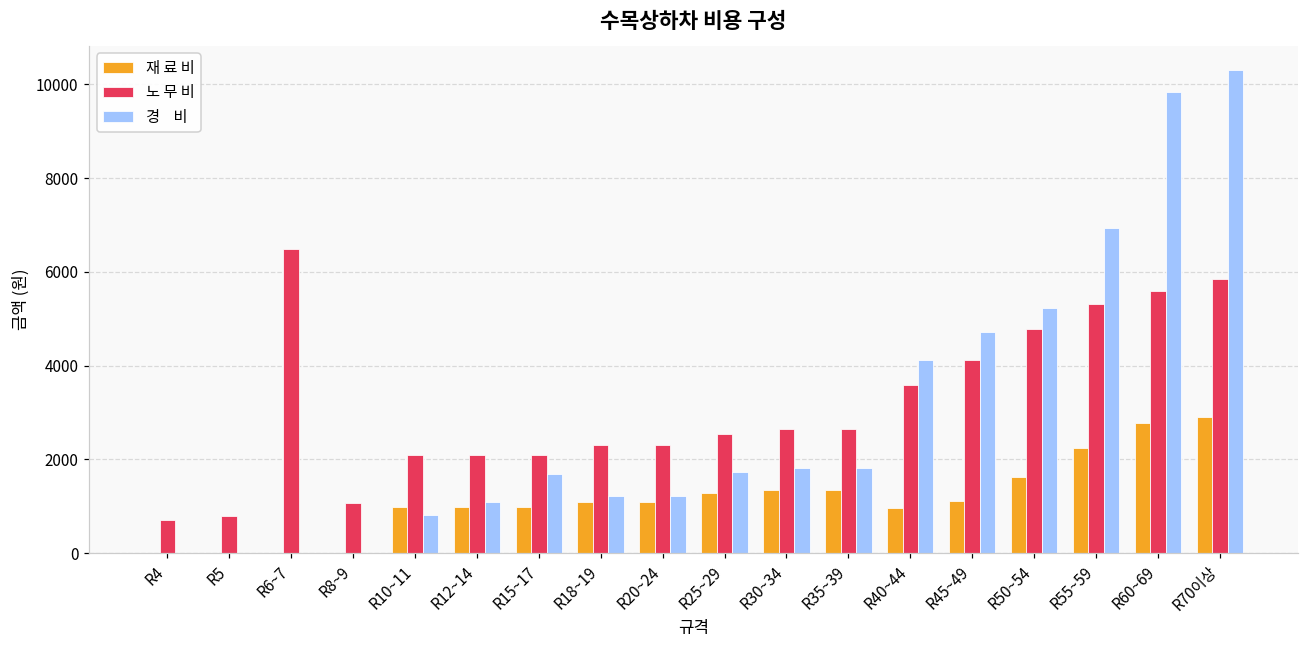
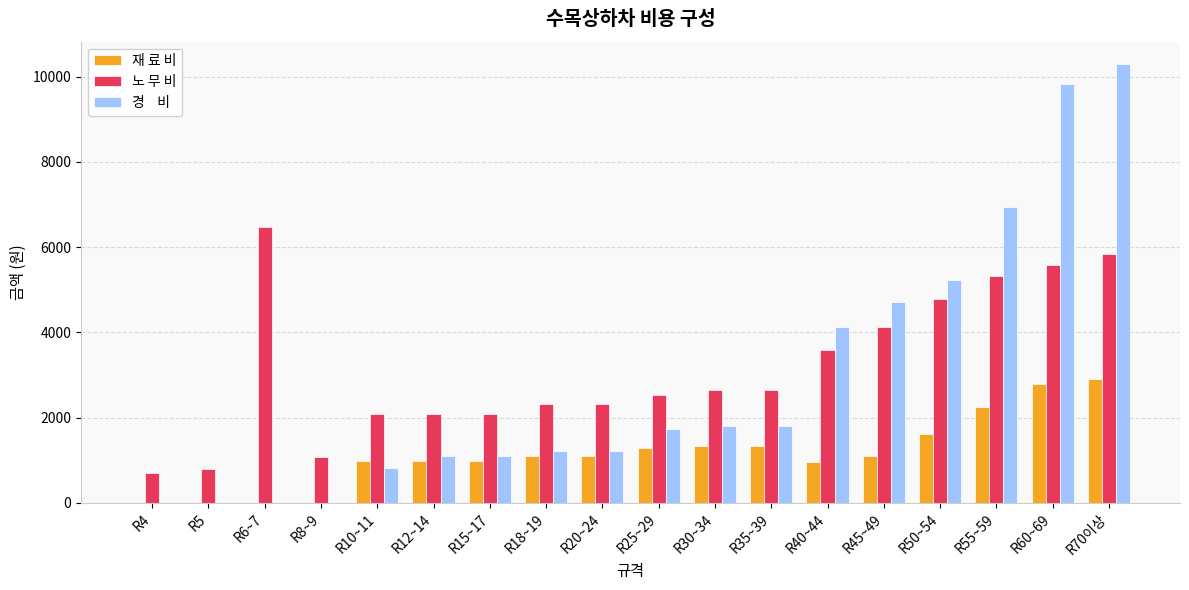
경 비, R15~17: 1700 -> 1100
